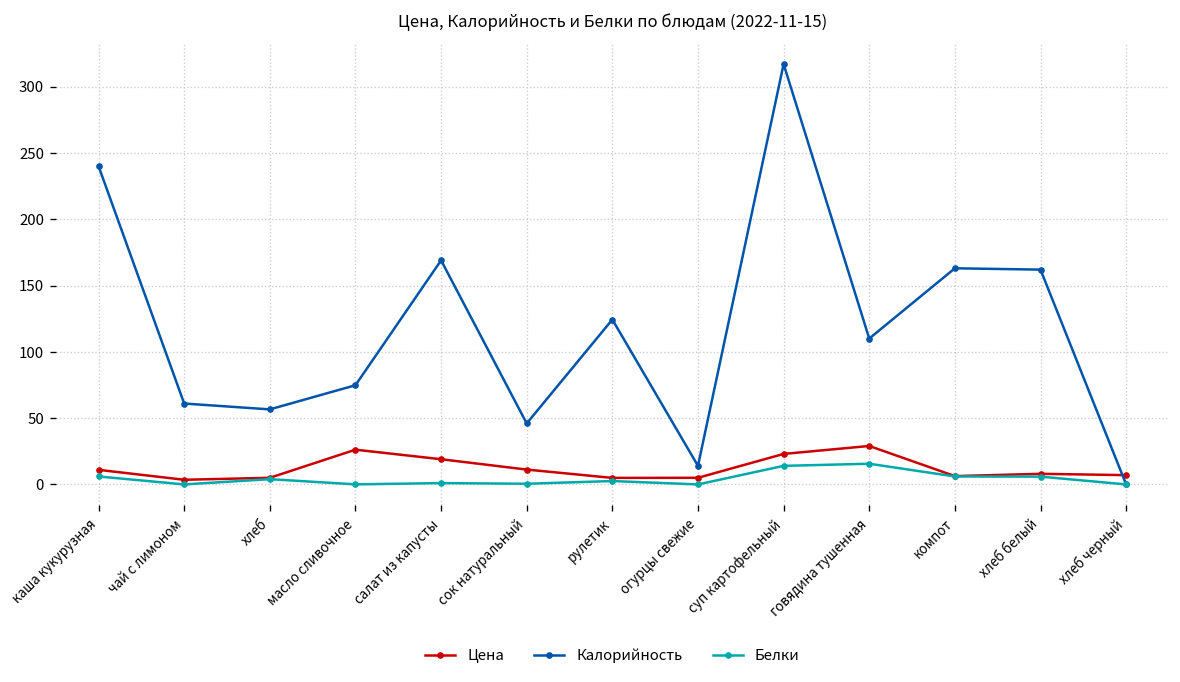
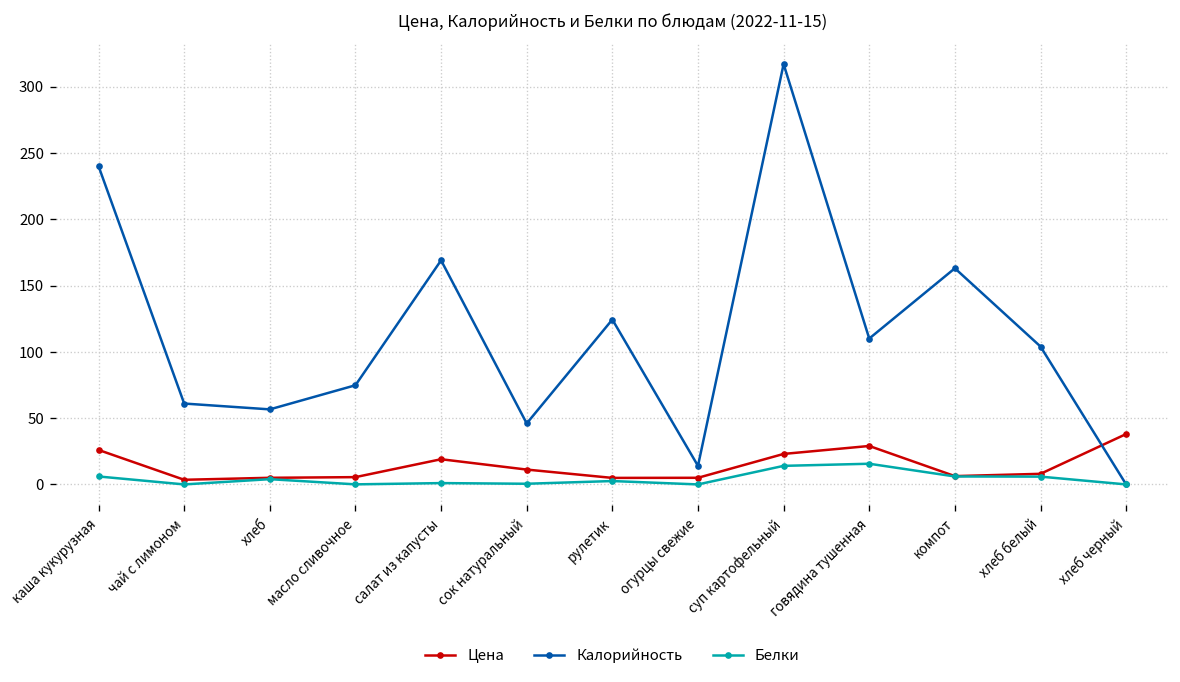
Цена, каша кукурузная: 11 -> 26
Цена, масло сливочное: 26 -> 6
Калорийность, хлеб белый: 162 -> 104
Цена, хлеб черный: 7 -> 38
